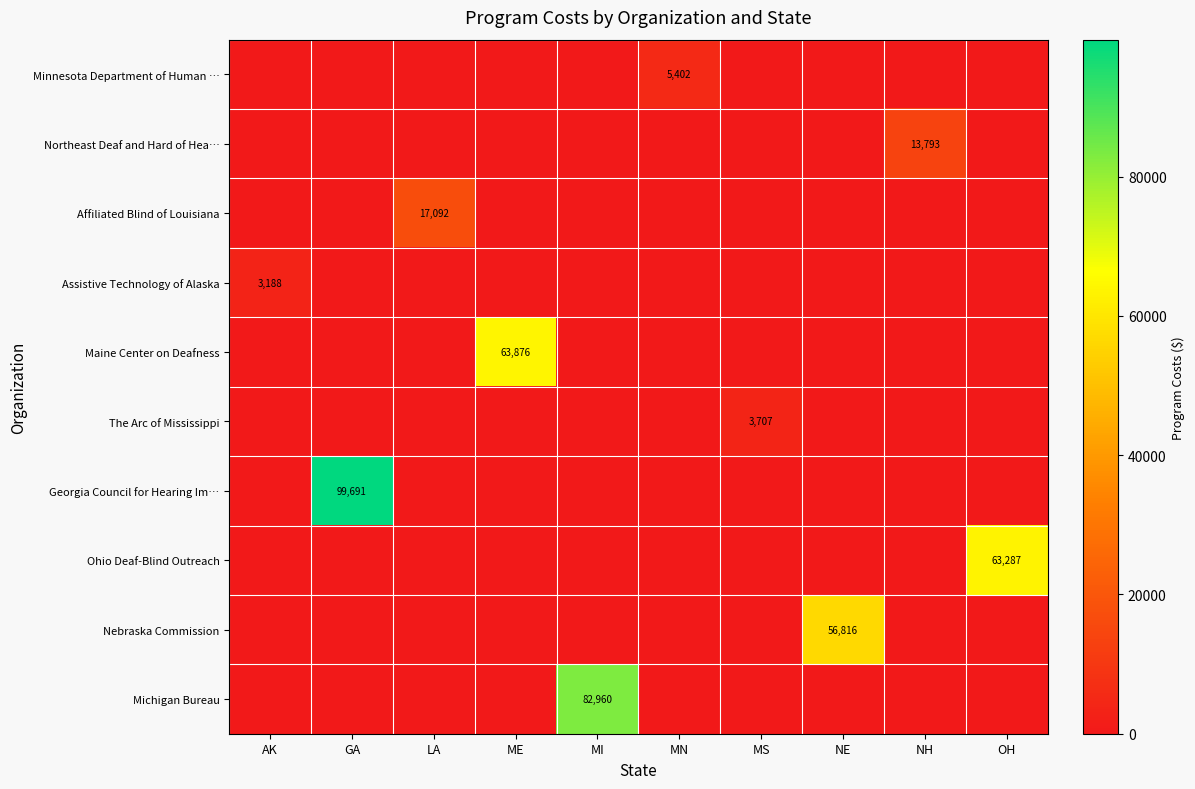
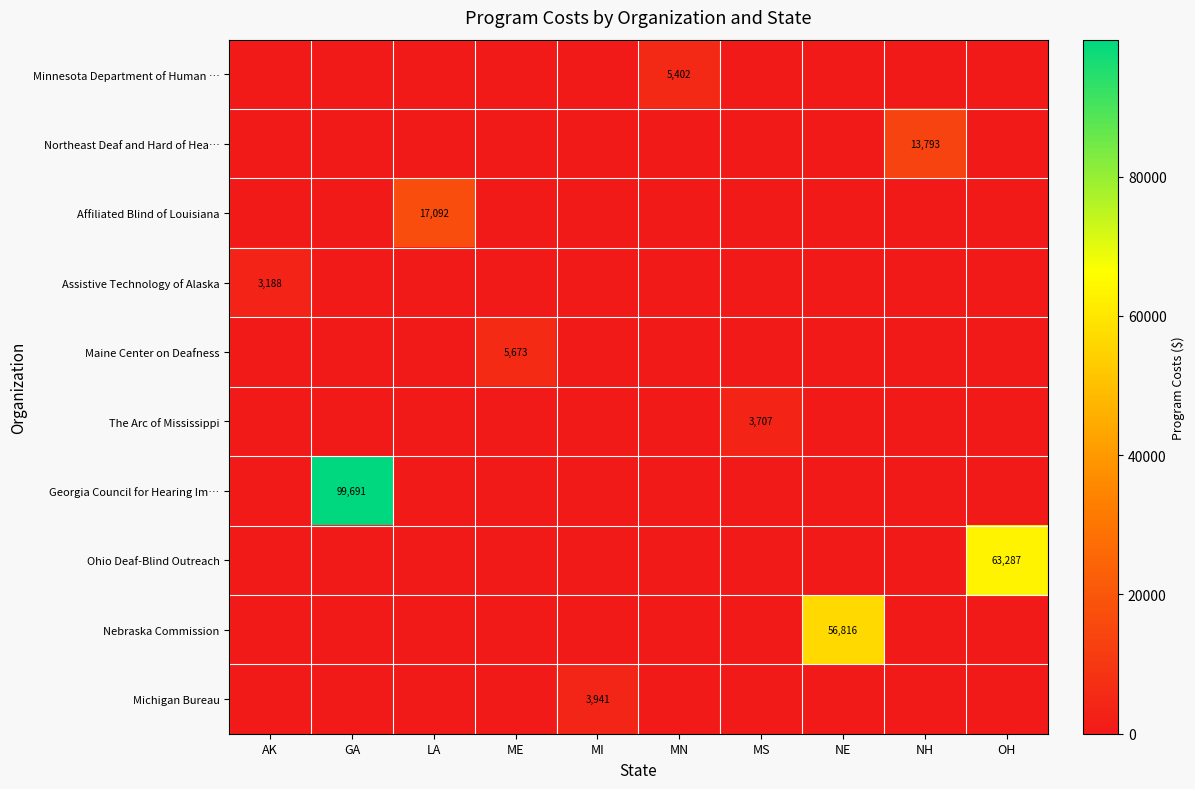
Maine Center on Deafness, ME: 63,876 -> 5,673
Michigan Bureau, MI: 82,960 -> 3,941
